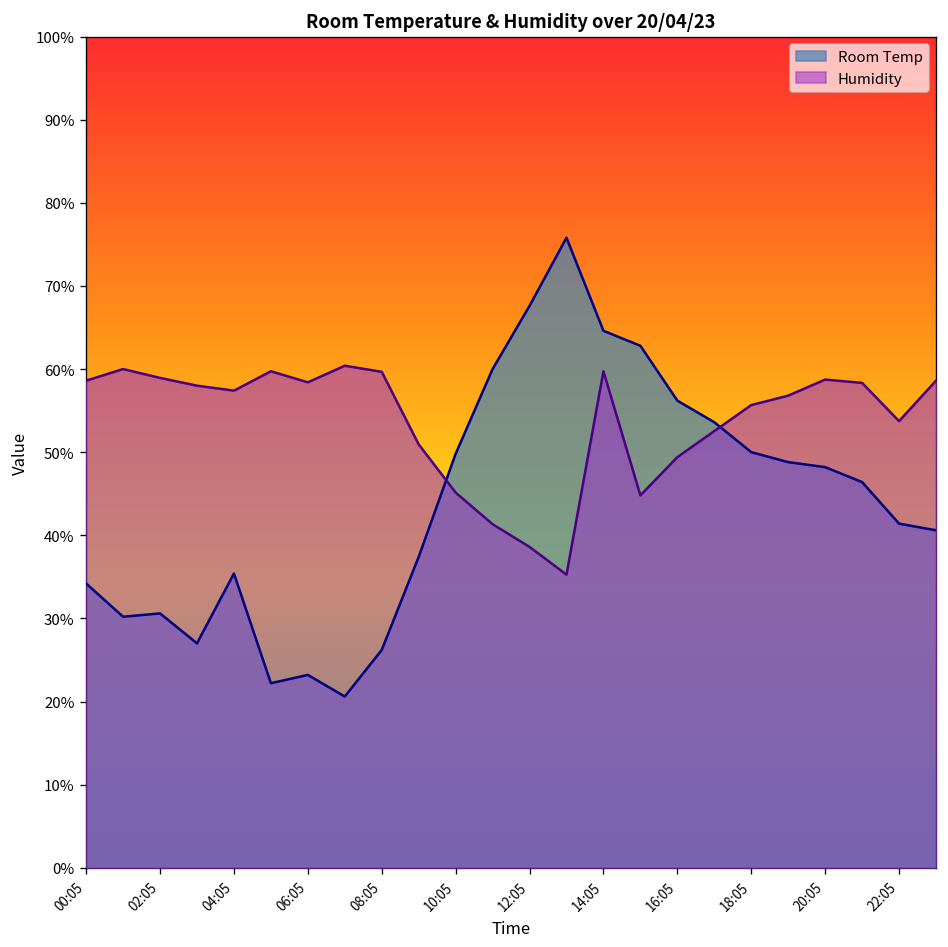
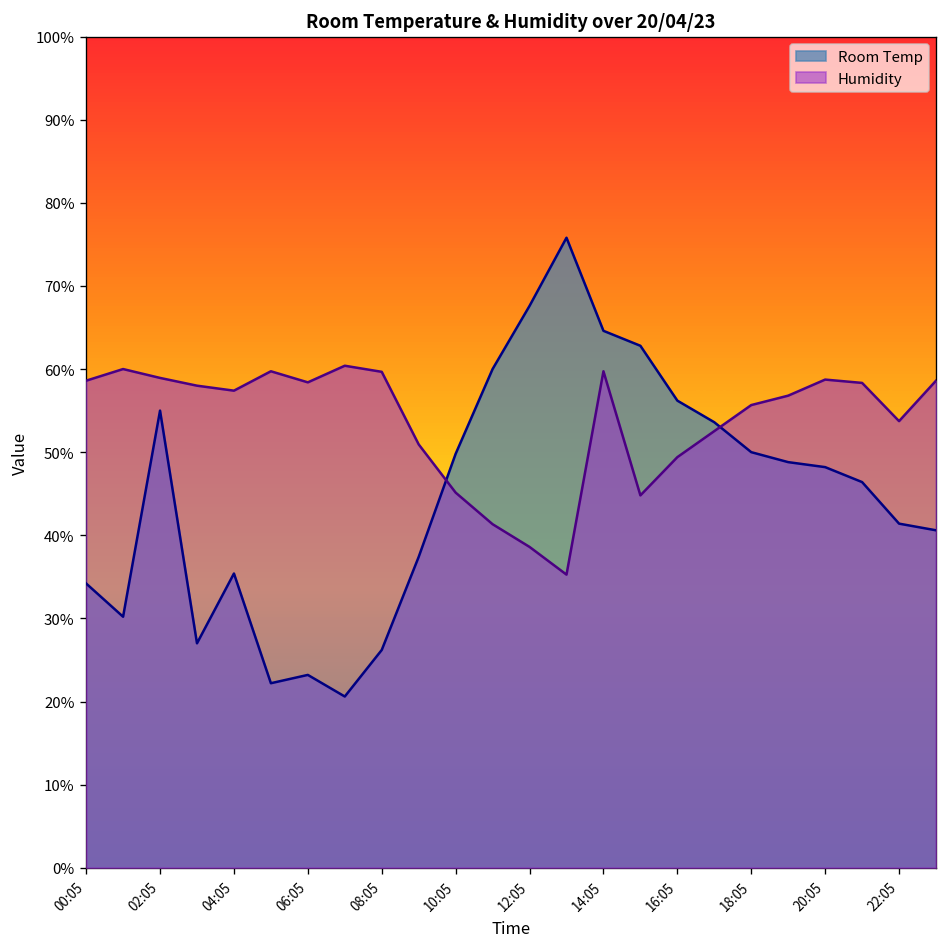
Room Temp, 02:05: 31% -> 55%
